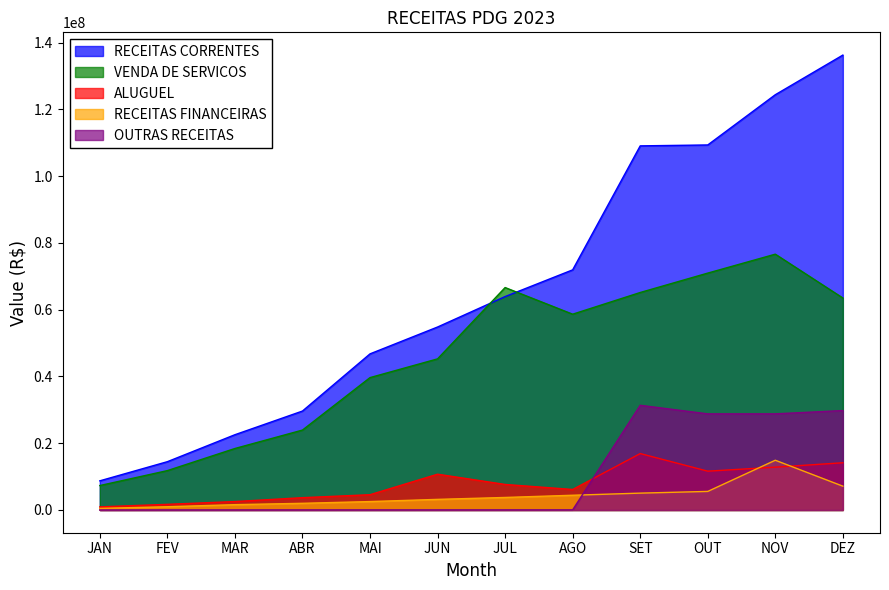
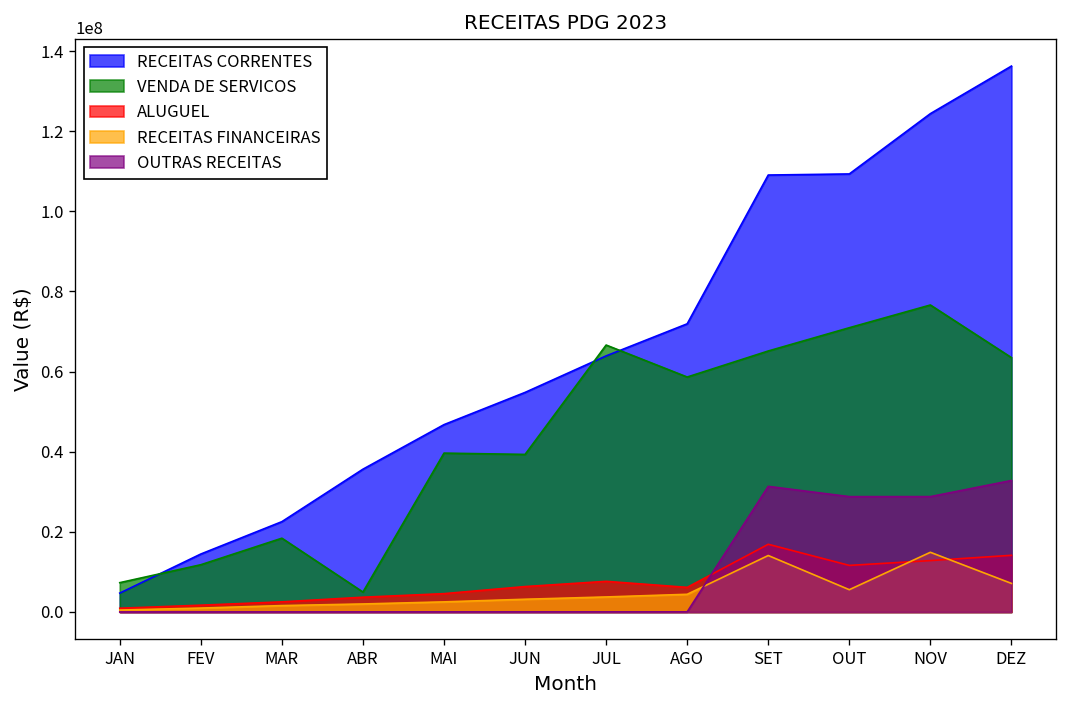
RECEITAS CORRENTES, JAN: 9000000 -> 5000000
RECEITAS CORRENTES, ABR: 30000000 -> 36000000
VENDA DE SERVICOS, ABR: 24000000 -> 5000000
VENDA DE SERVICOS, JUN: 45000000 -> 39000000
ALUGUEL, JUN: 11000000 -> 6000000
RECEITAS FINANCEIRAS, SET: 5000000 -> 14000000
OUTRAS RECEITAS, DEZ: 30000000 -> 33000000
